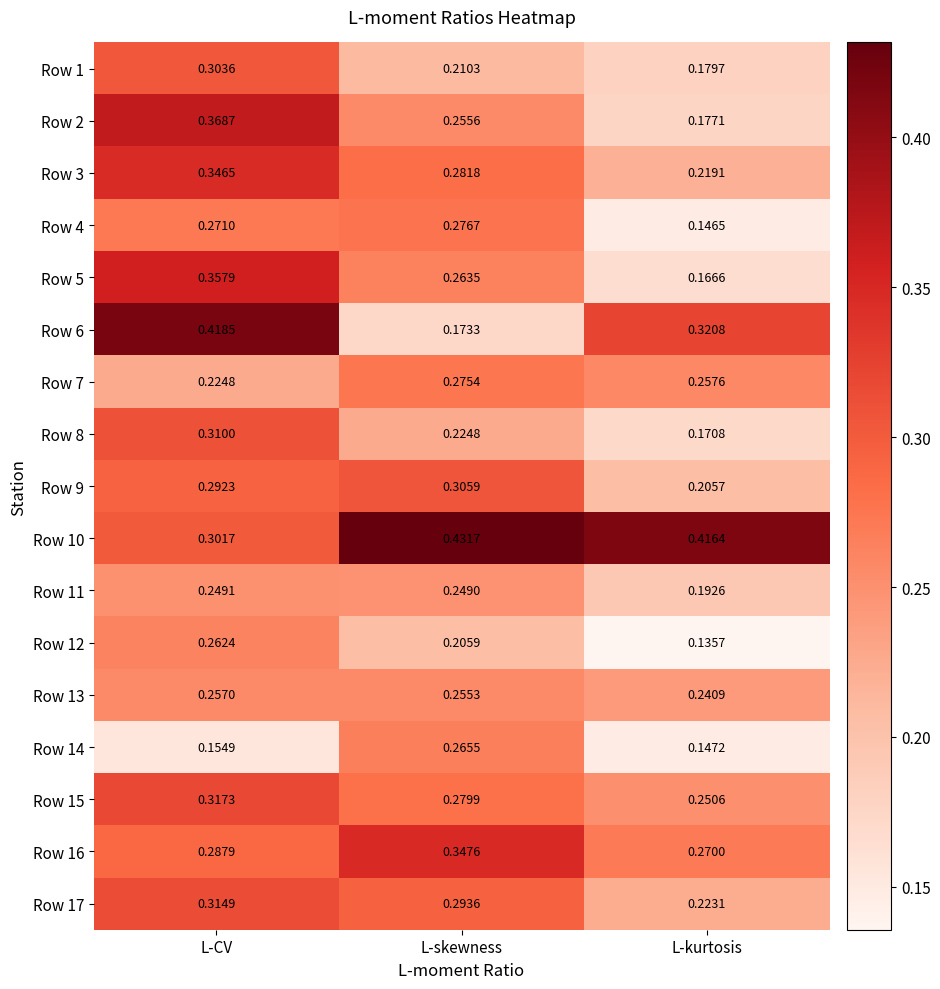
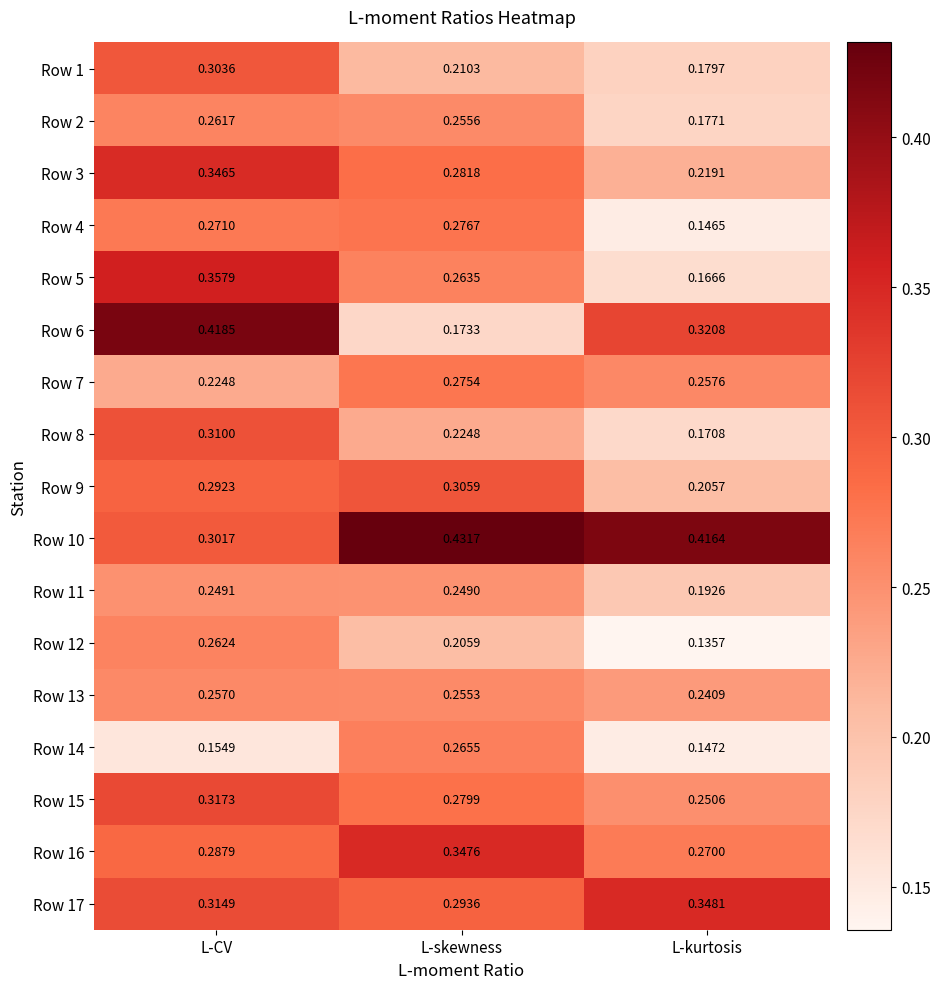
Row 2, L-CV: 0.3687 -> 0.2617
Row 17, L-kurtosis: 0.2231 -> 0.3481
